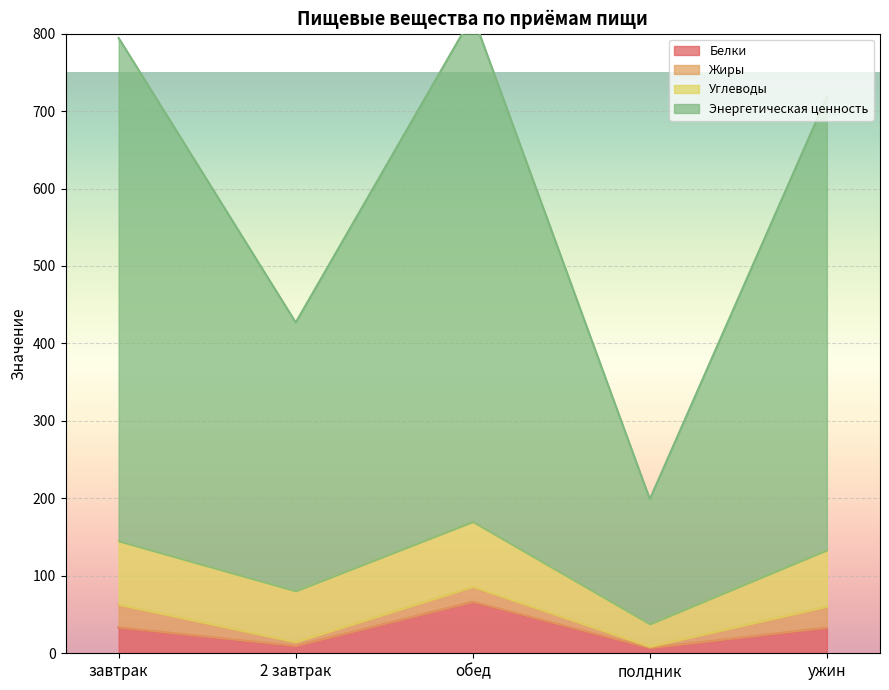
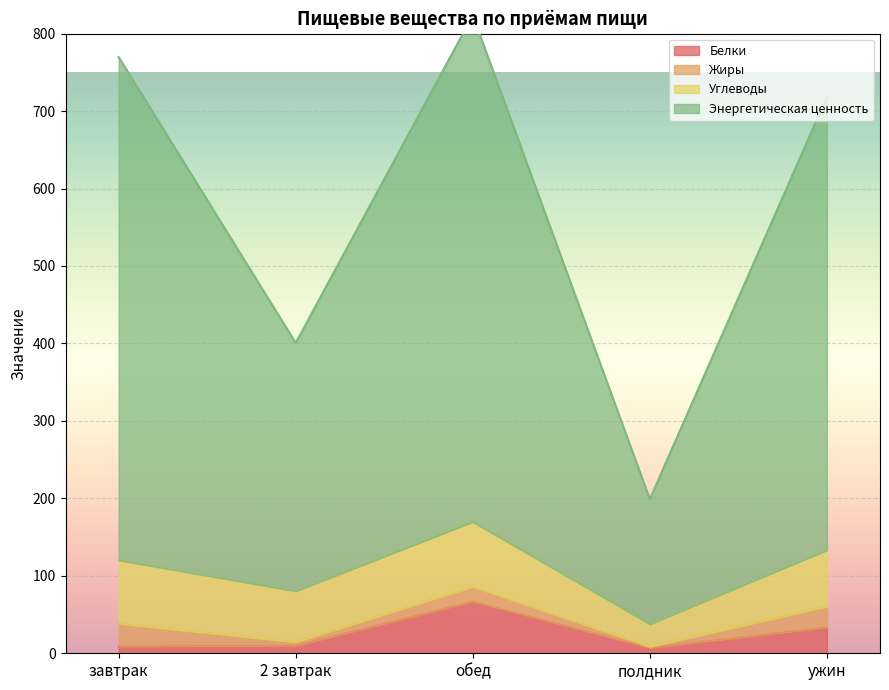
Белки, завтрак: 30 -> 10
Энергетическая ценность, 2 завтрак: 350 -> 320
